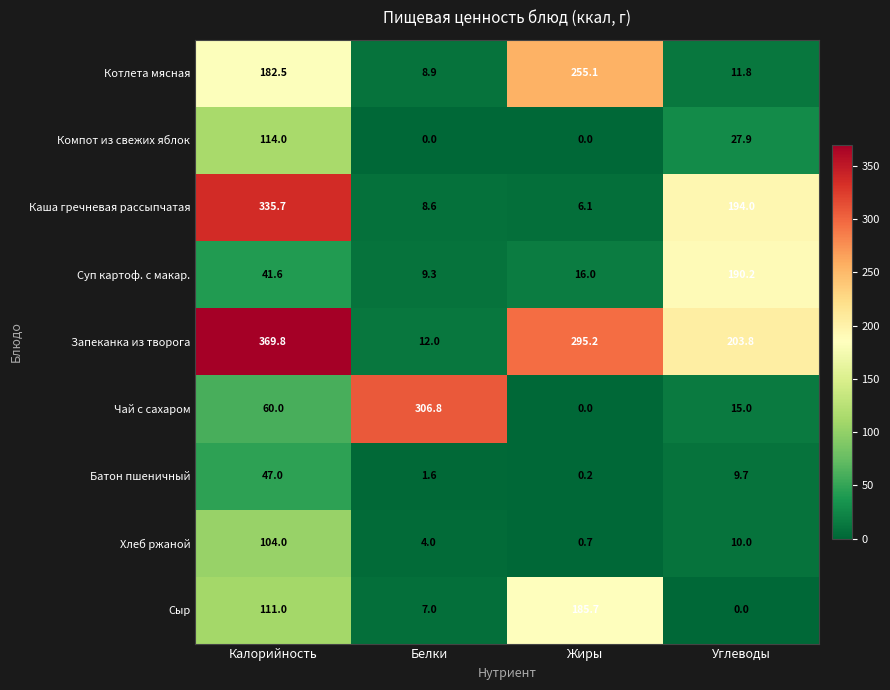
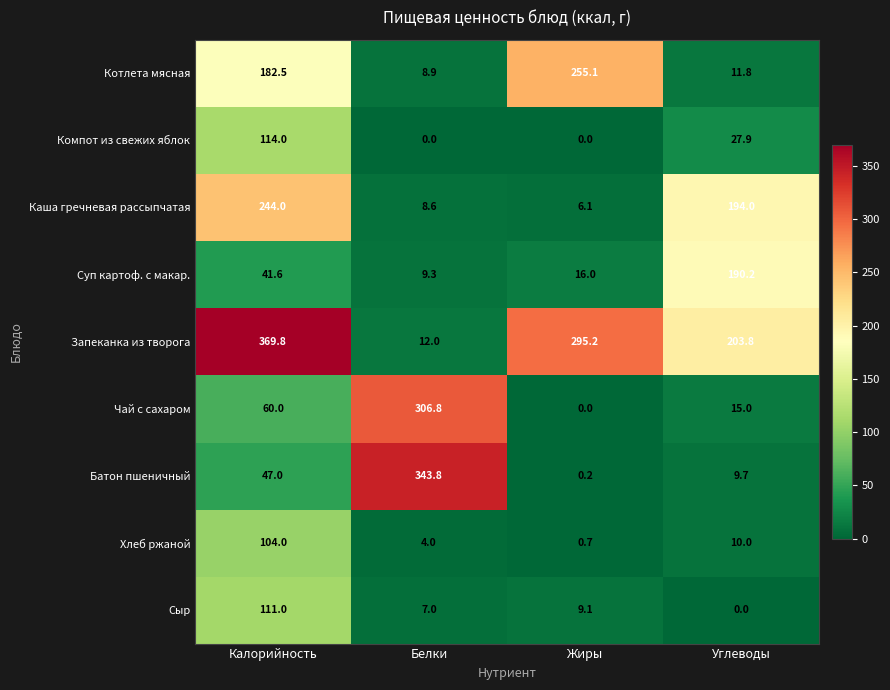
Каша гречневая рассыпчатая, Калорийность: 335.7 -> 244.0
Батон пшеничный, Белки: 1.6 -> 343.8
Сыр, Жиры: 185.7 -> 9.1
